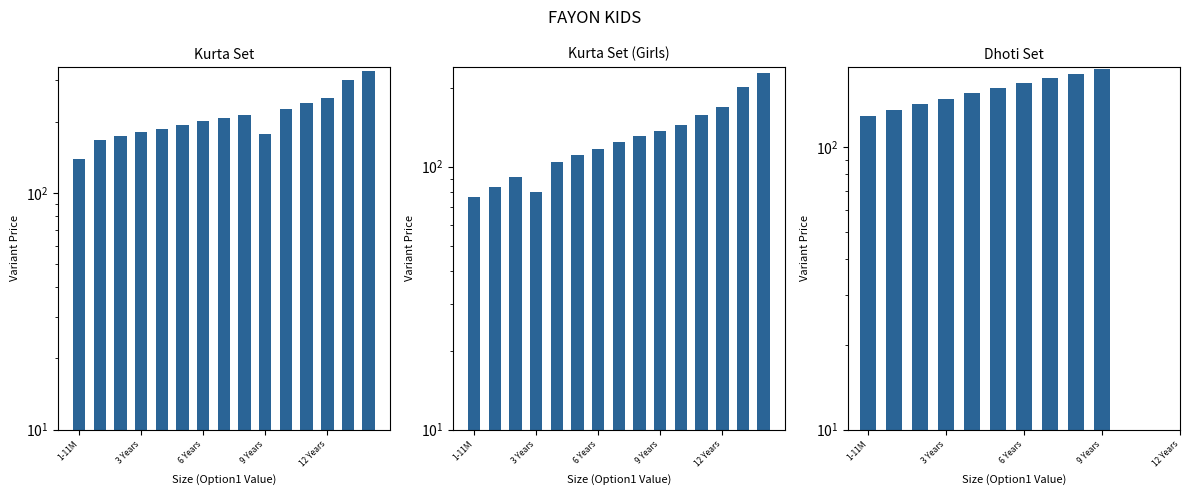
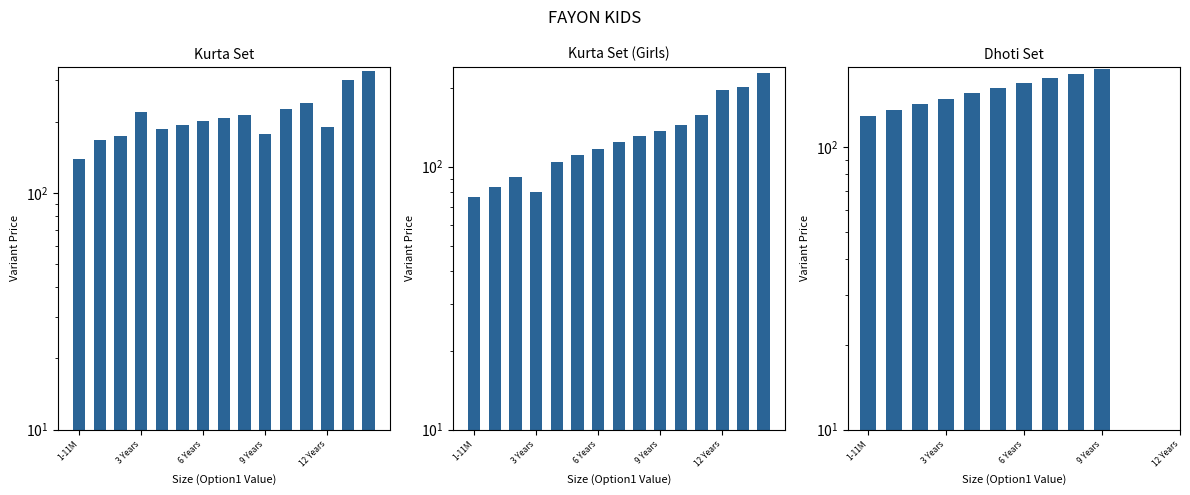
Kurta Set, 3 Years: 180 -> 220
Kurta Set, 12 Years: 250 -> 190
Kurta Set (Girls), 12 Years: 170 -> 200
